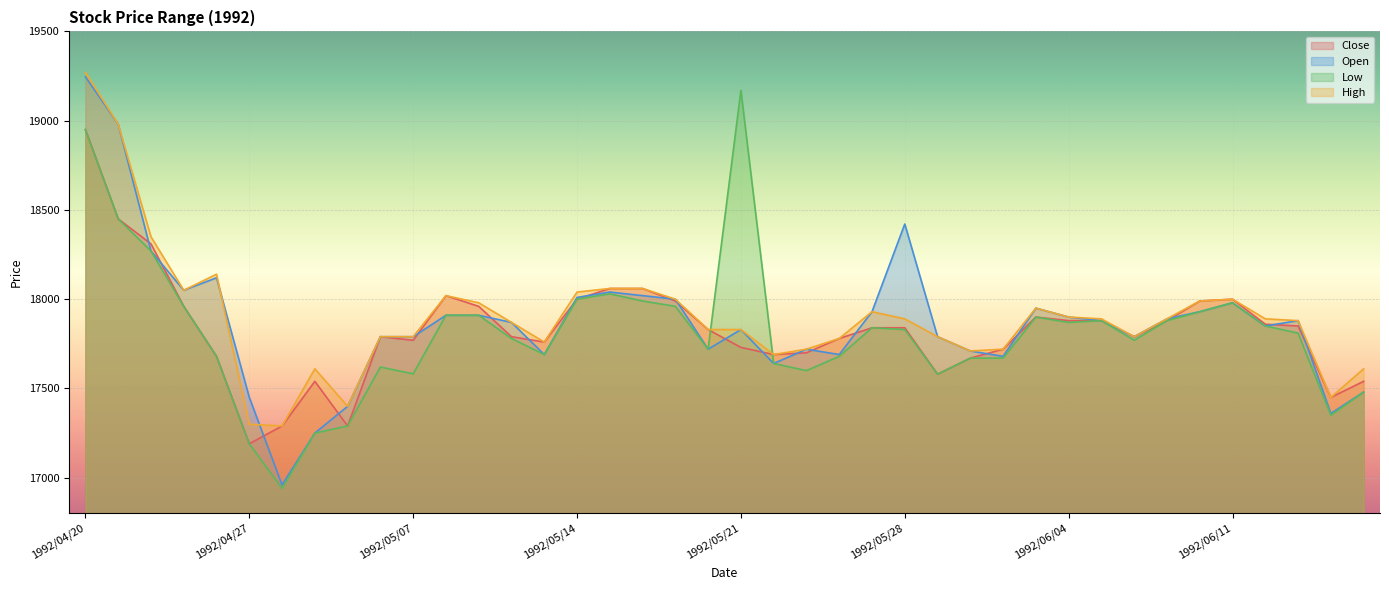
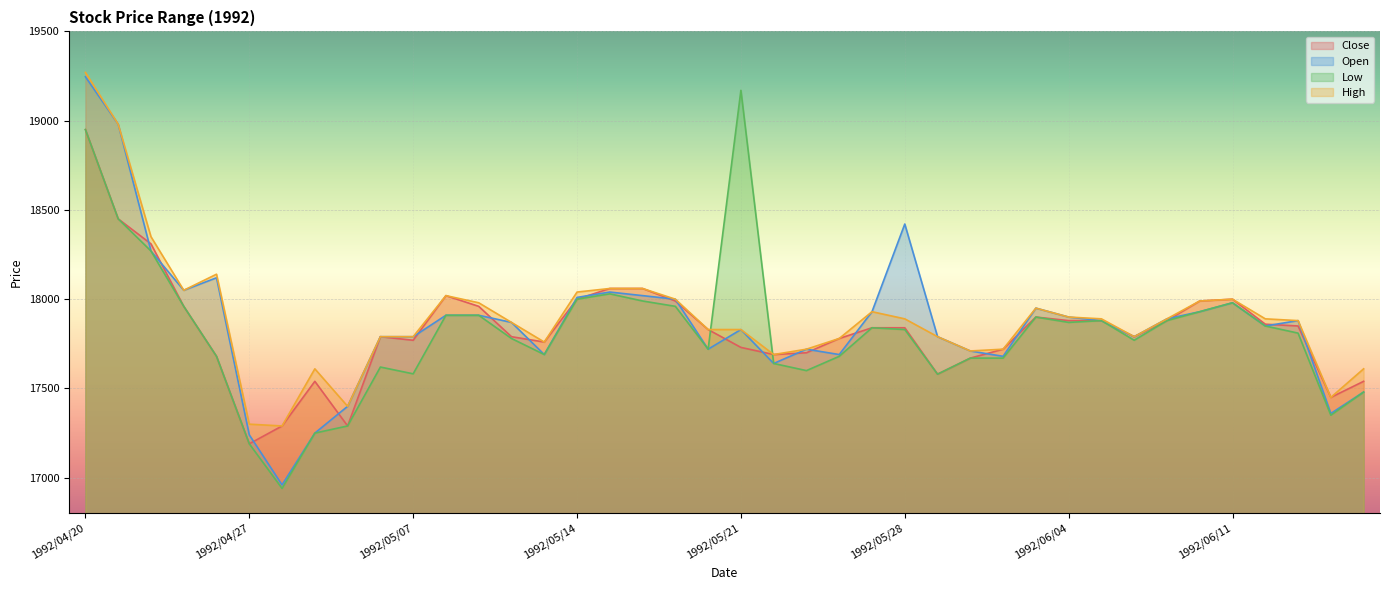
Open, 1992/04/27: 17450 -> 17240
